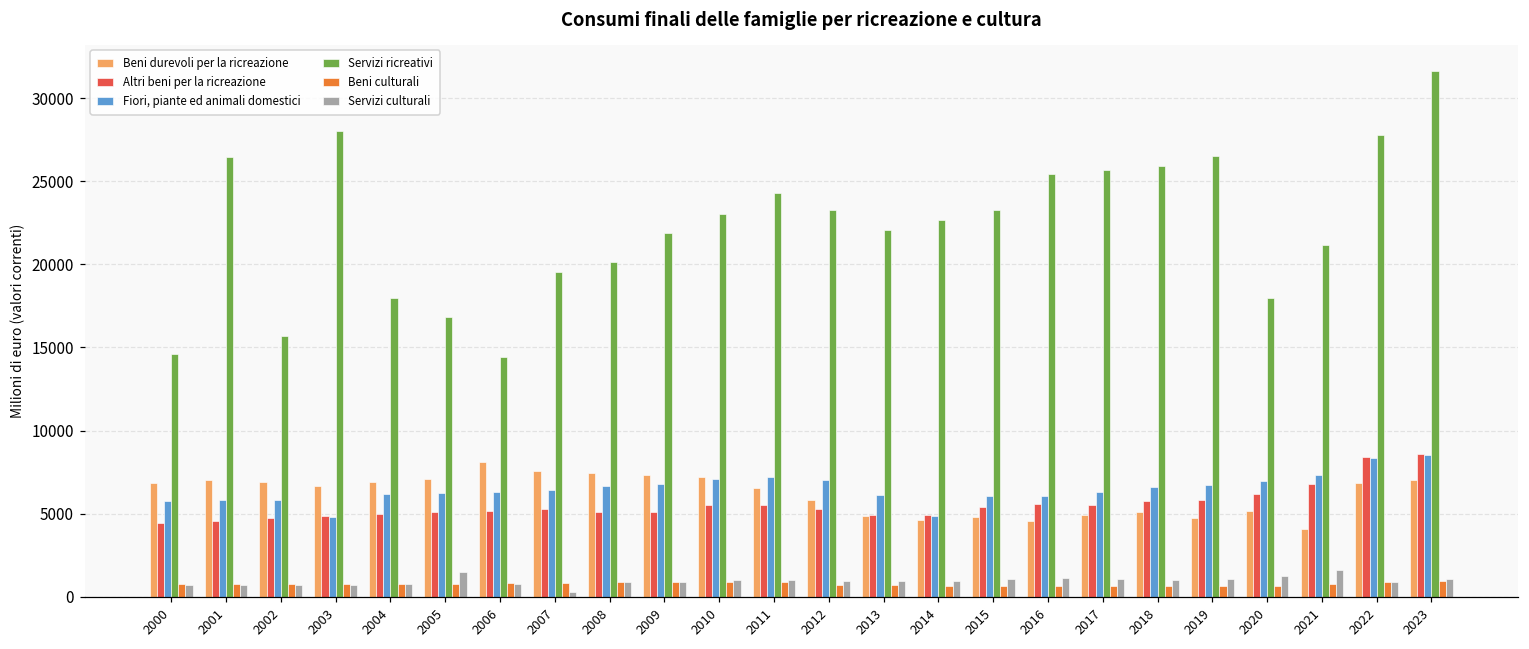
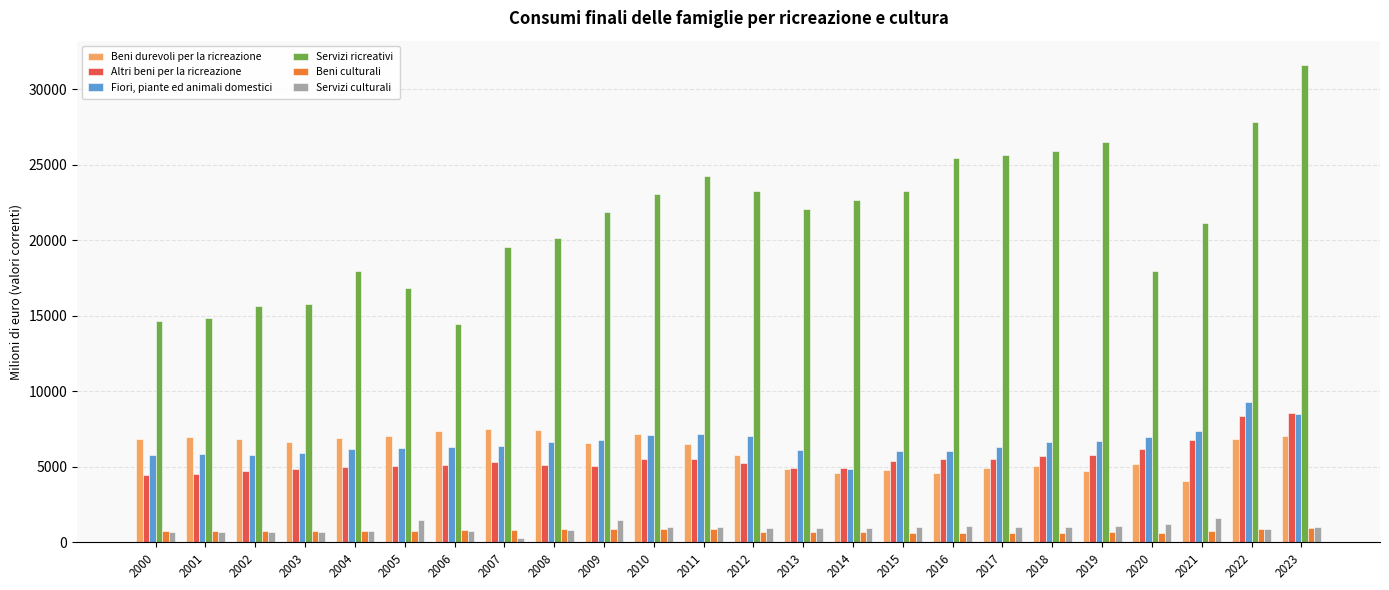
Servizi ricreativi, 2001: 26500 -> 14900
Fiori, piante ed animali domestici, 2003: 4800 -> 5900
Servizi ricreativi, 2003: 28000 -> 15800
Beni durevoli per la ricreazione, 2006: 8100 -> 7400
Beni durevoli per la ricreazione, 2009: 7300 -> 6600
Servizi culturali, 2009: 900 -> 1500
Fiori, piante ed animali domestici, 2022: 8300 -> 9300
